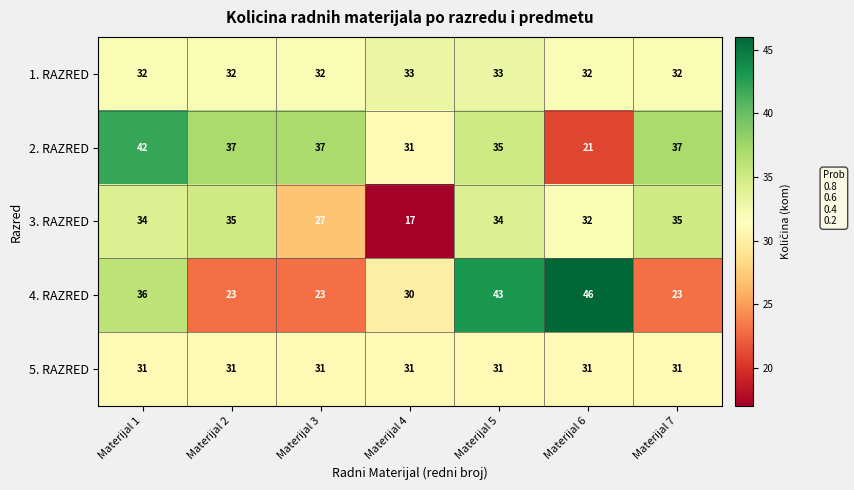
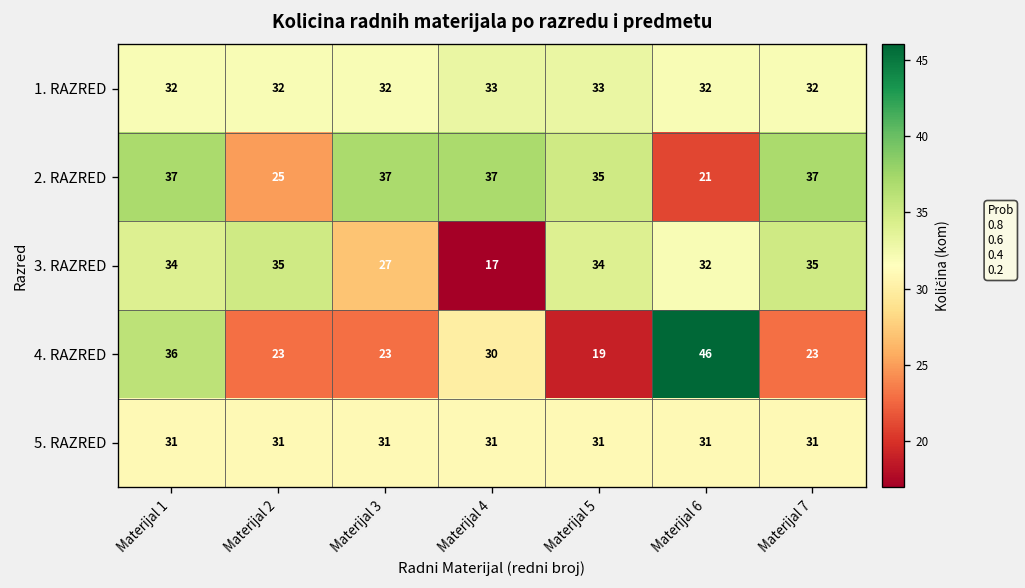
2. RAZRED, Materijal 1: 42 -> 37
2. RAZRED, Materijal 2: 37 -> 25
2. RAZRED, Materijal 4: 31 -> 37
4. RAZRED, Materijal 5: 43 -> 19
